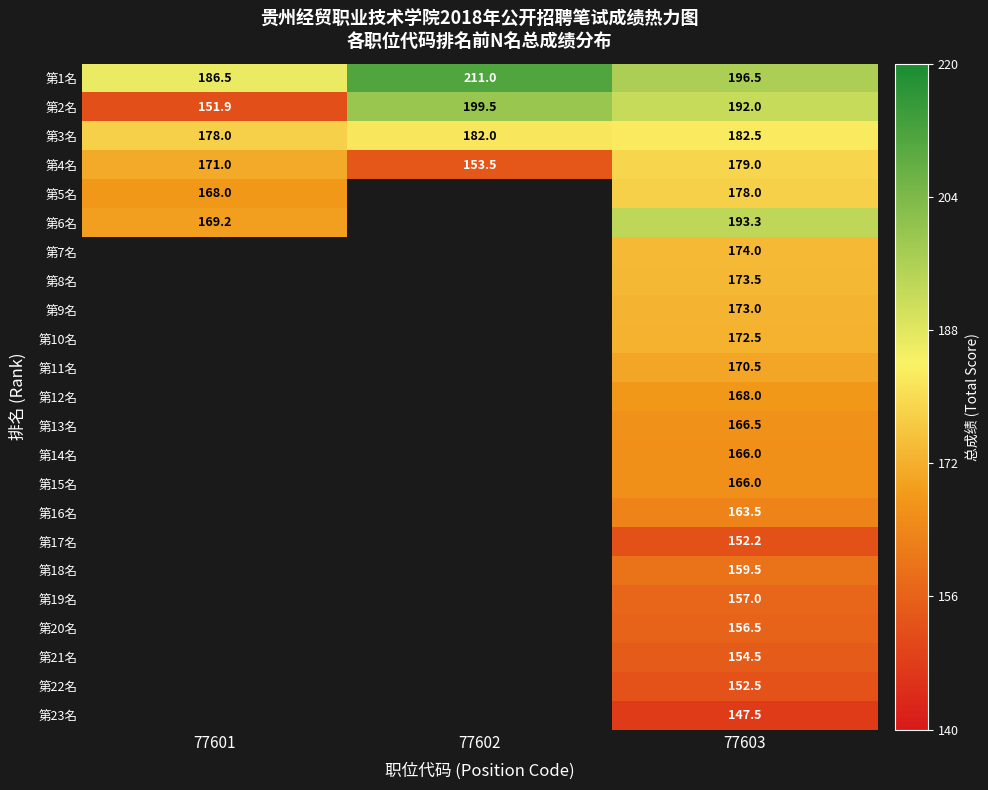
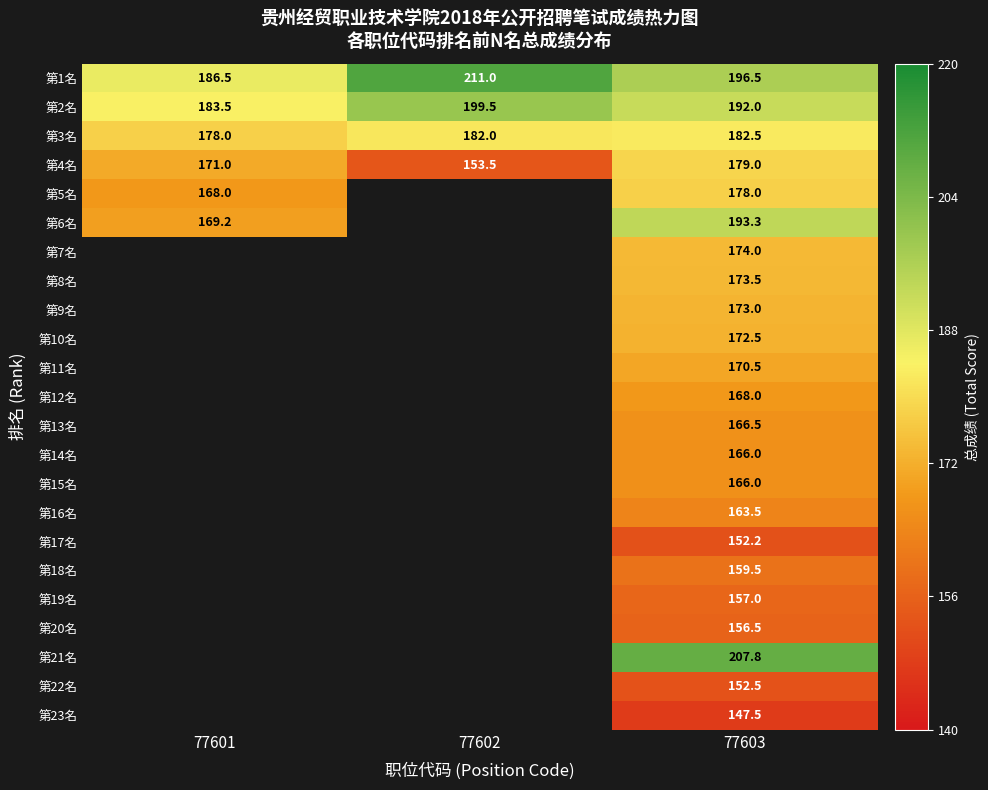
第2名, 77601: 151.9 -> 183.5
第21名, 77603: 154.5 -> 207.8
